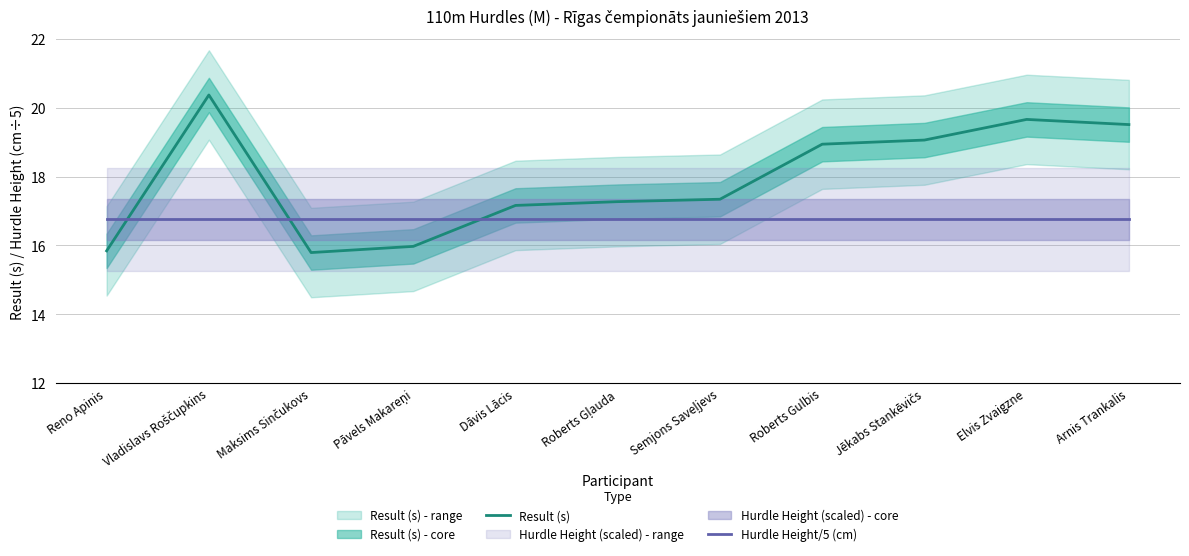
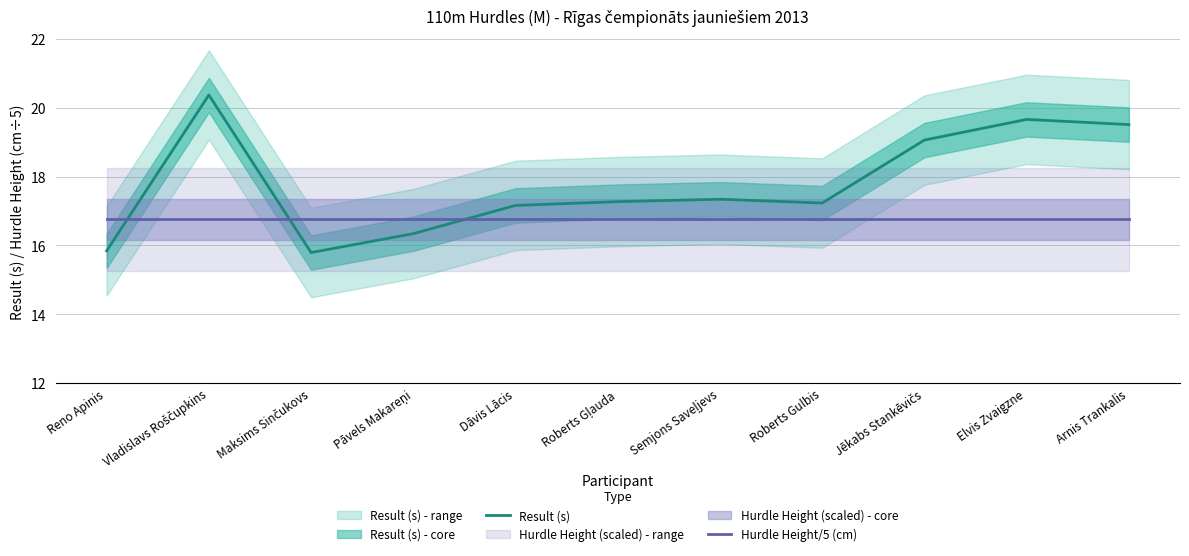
Result (s), Pāvels Makareņi: 16.0 -> 16.3
Result (s), Roberts Gulbis: 18.9 -> 17.2
